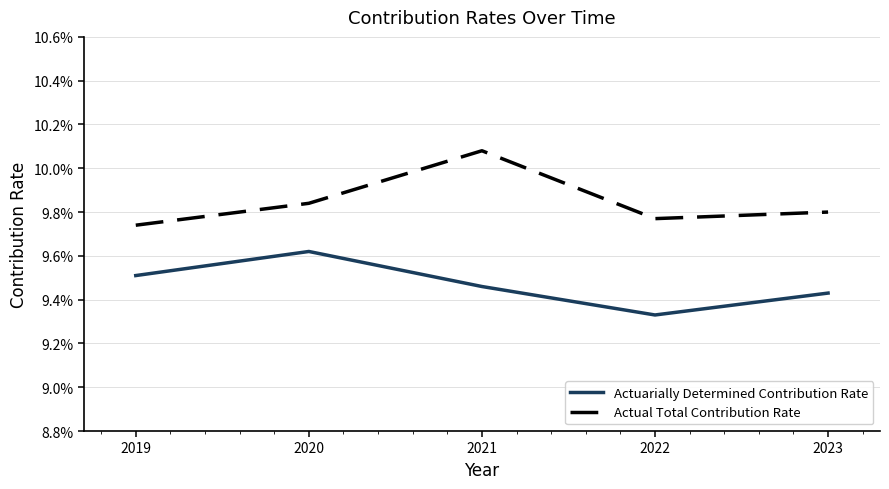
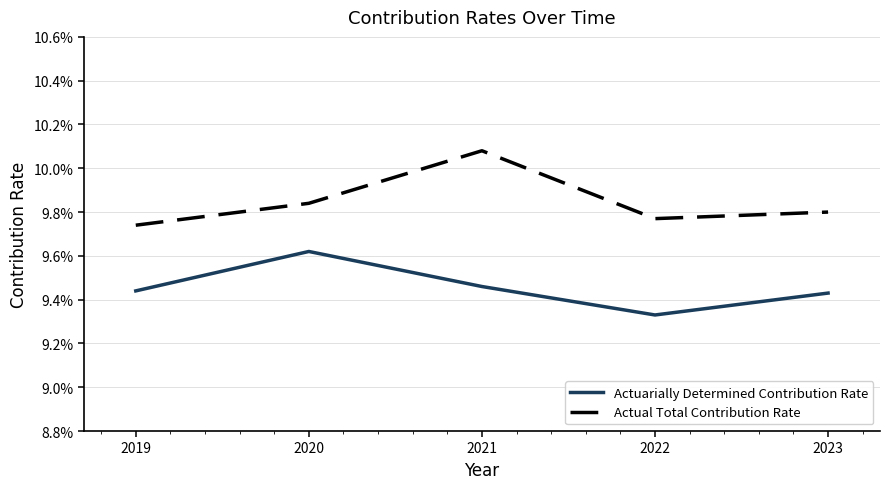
Actuarially Determined Contribution Rate, 2019: 9.51% -> 9.44%
